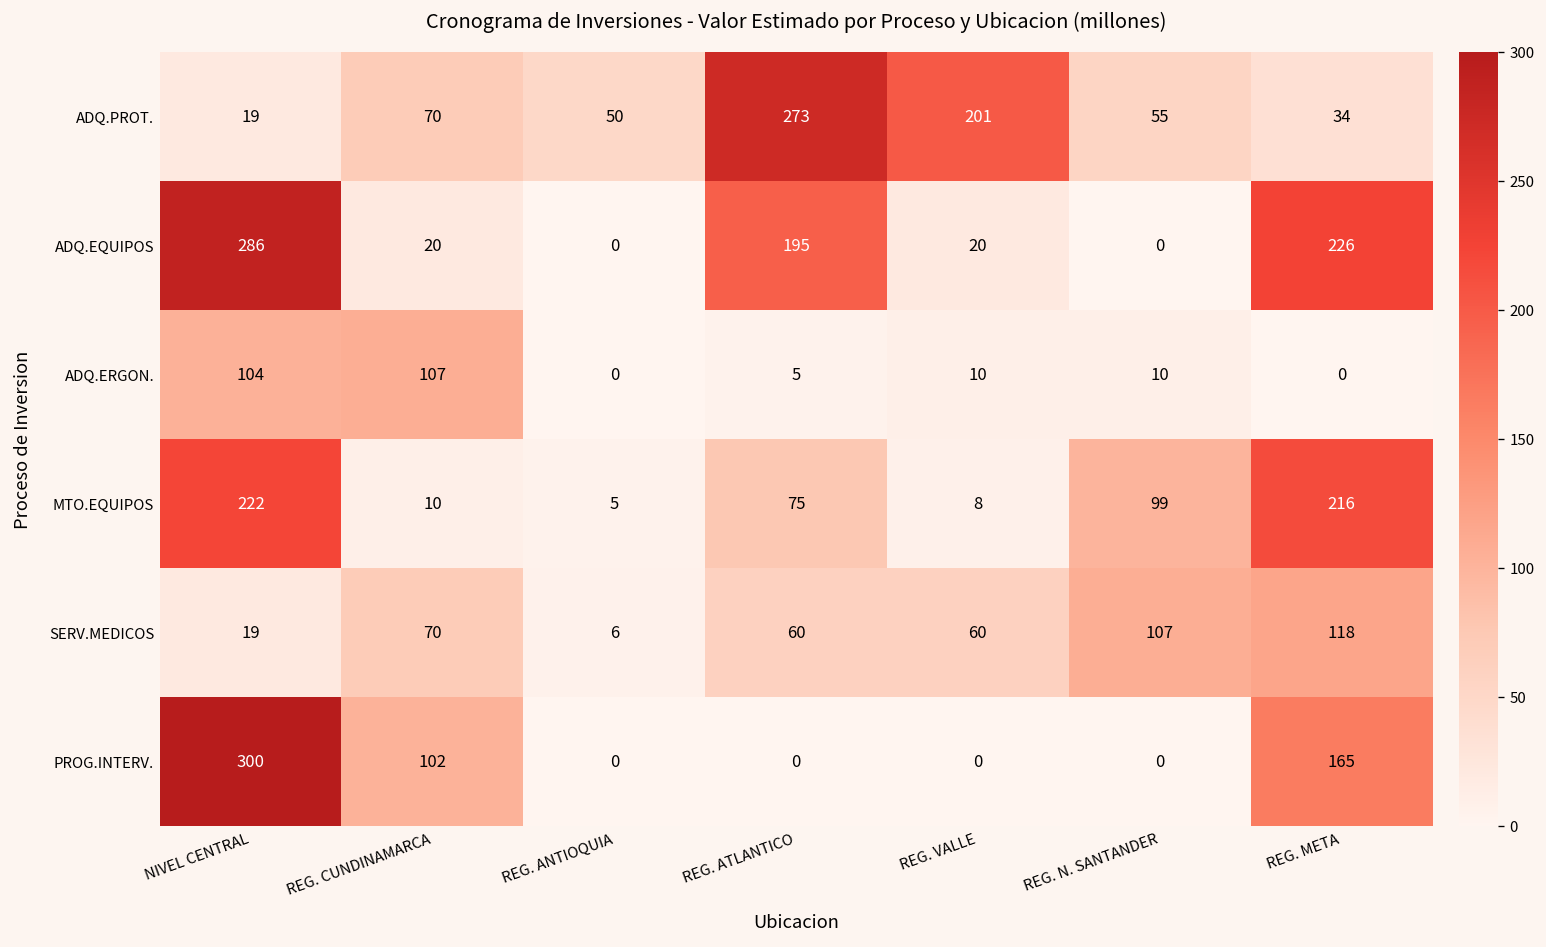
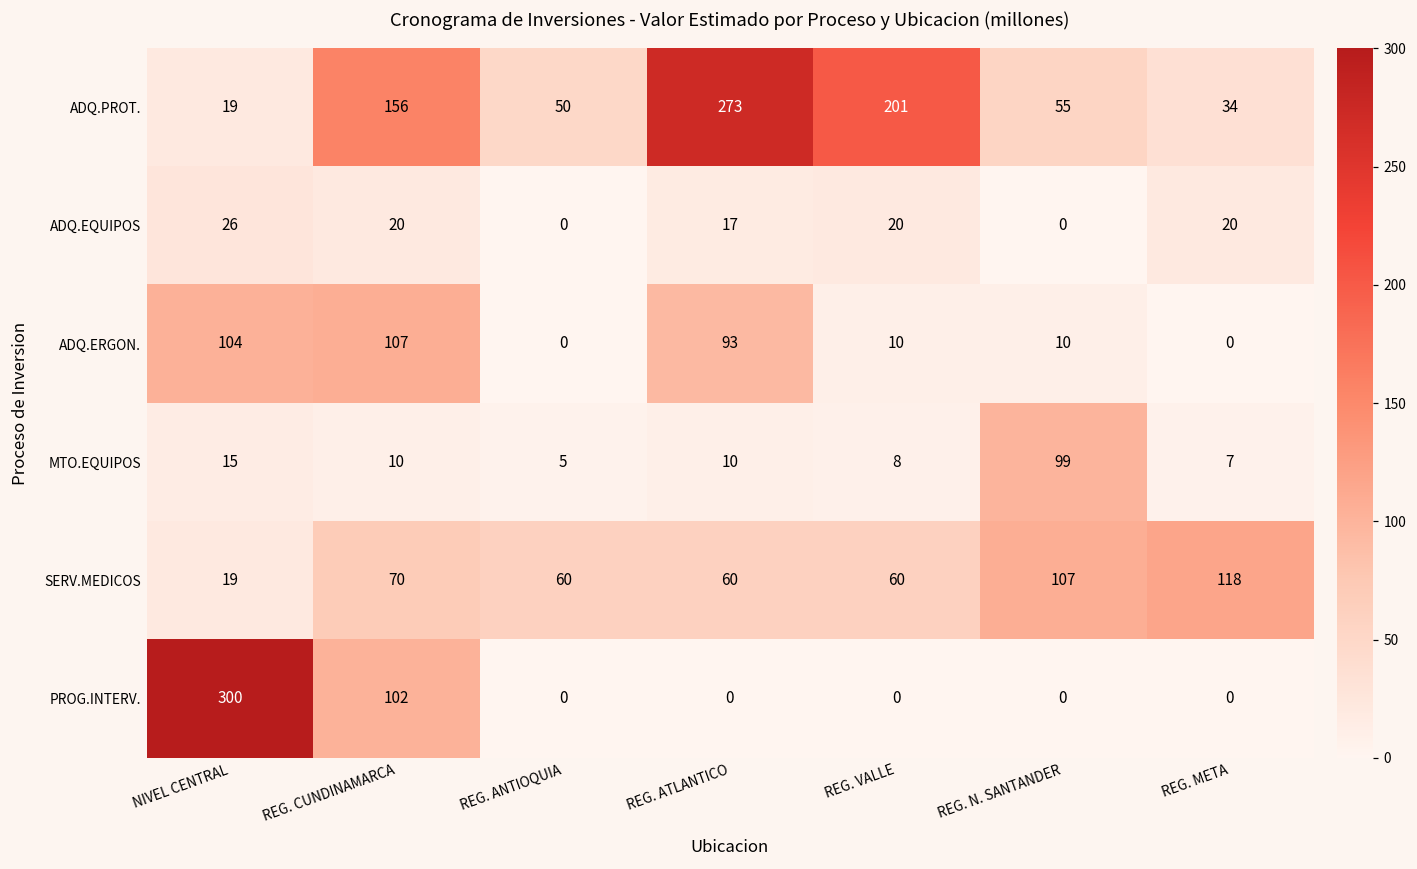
ADQ.PROT., REG. CUNDINAMARCA: 70 -> 156
ADQ.EQUIPOS, NIVEL CENTRAL: 286 -> 26
ADQ.EQUIPOS, REG. ATLANTICO: 195 -> 17
ADQ.EQUIPOS, REG. META: 226 -> 20
ADQ.ERGON., REG. ATLANTICO: 5 -> 93
MTO.EQUIPOS, NIVEL CENTRAL: 222 -> 15
MTO.EQUIPOS, REG. ATLANTICO: 75 -> 10
MTO.EQUIPOS, REG. META: 216 -> 7
SERV.MEDICOS, REG. ANTIOQUIA: 6 -> 60
PROG.INTERV., REG. META: 165 -> 0
